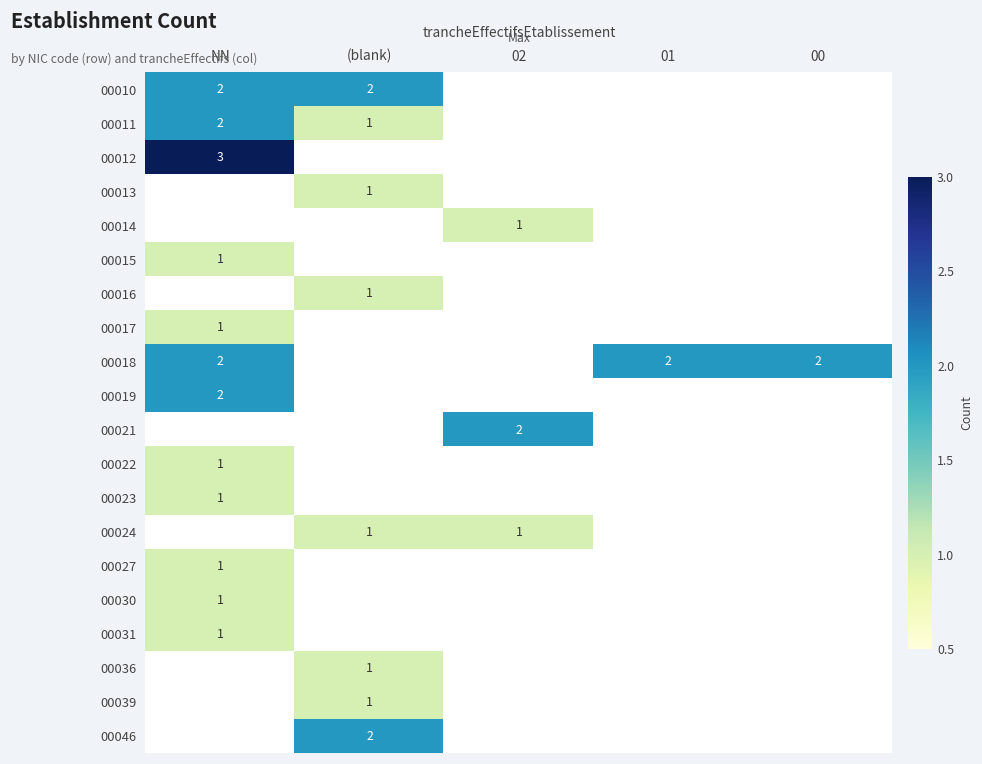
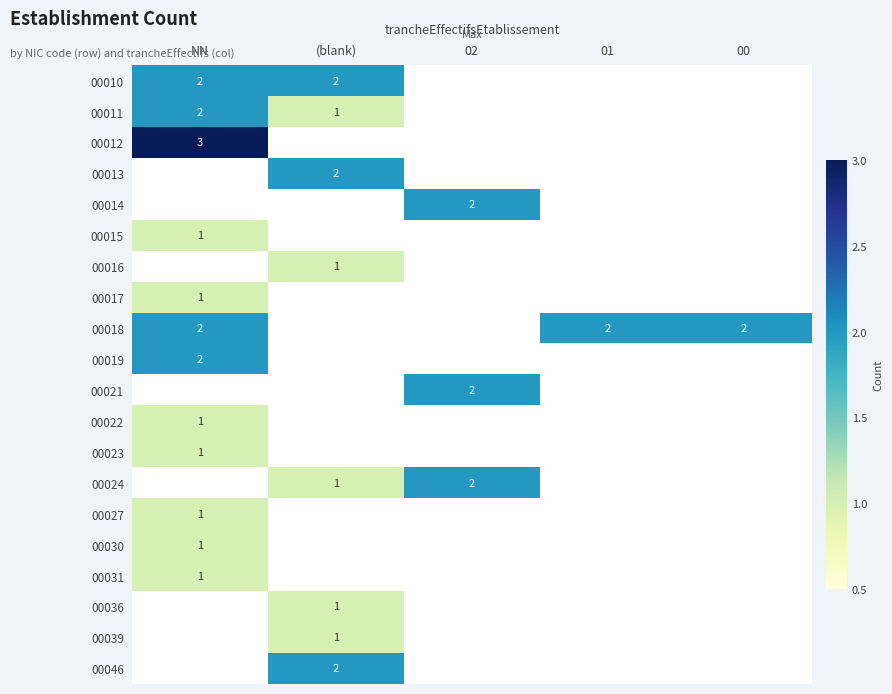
00013, (blank): 1 -> 2
00014, 02: 1 -> 2
00024, 02: 1 -> 2
